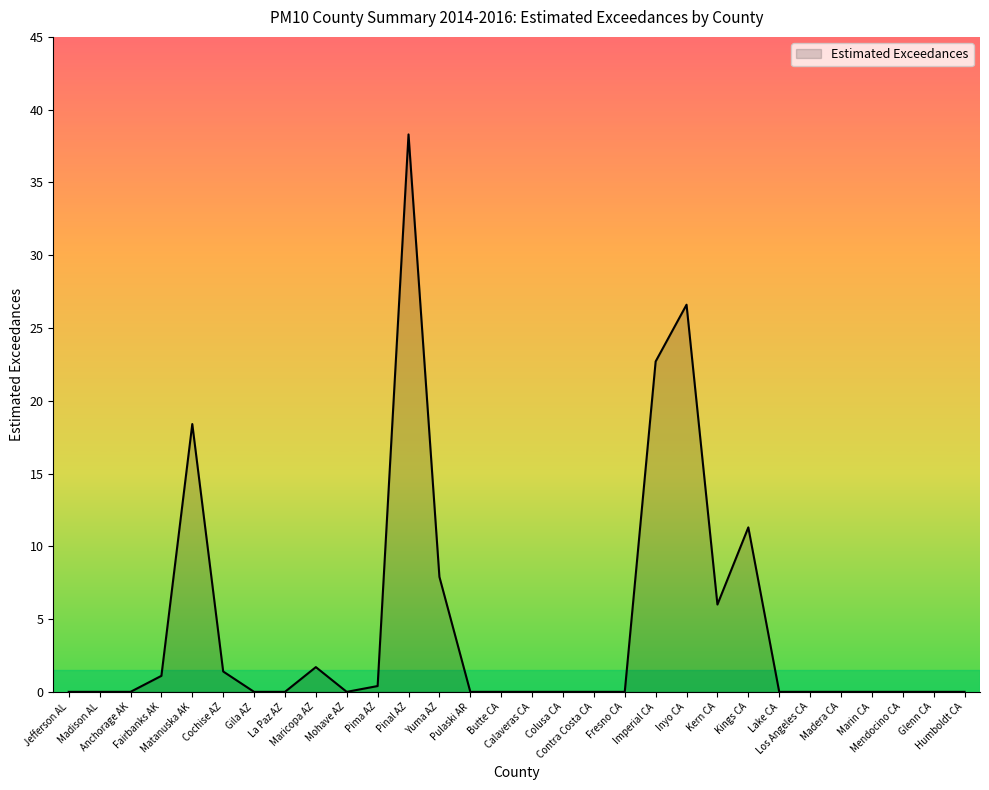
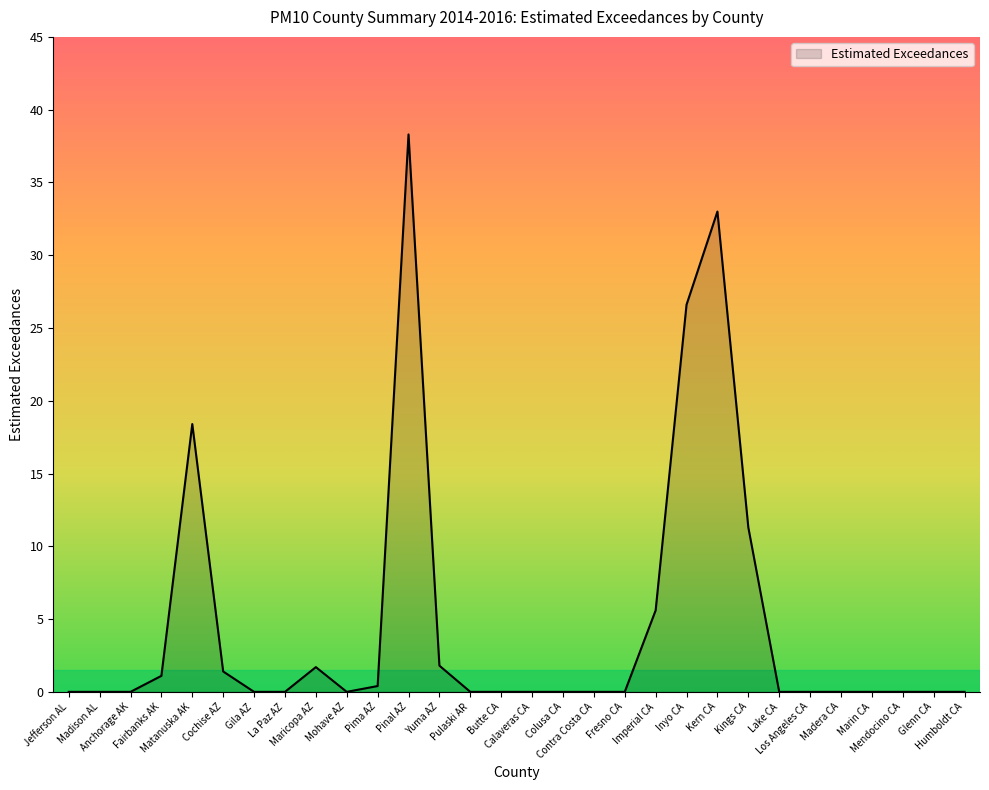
Yuma AZ: 7.9 -> 1.8
Imperial CA: 22.7 -> 5.6
Kern CA: 6 -> 33
